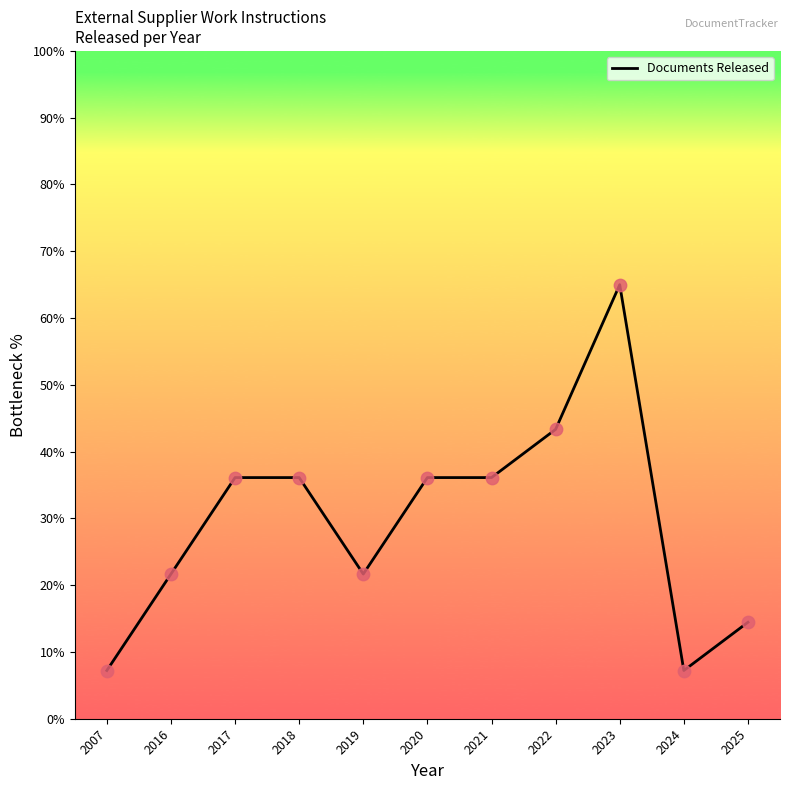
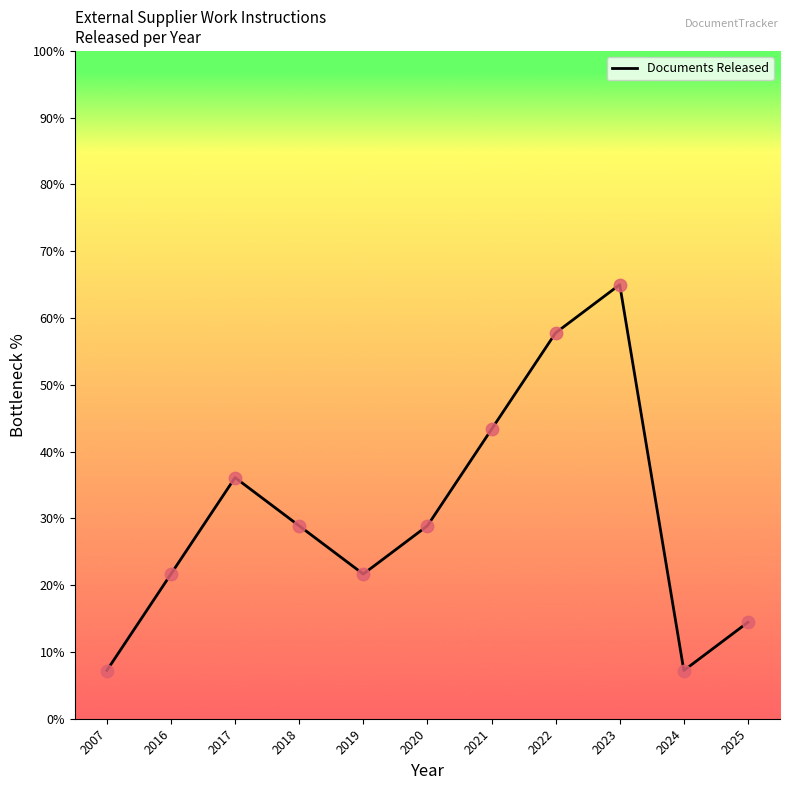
2018: 36% -> 29%
2020: 36% -> 29%
2021: 36% -> 43%
2022: 43% -> 58%
